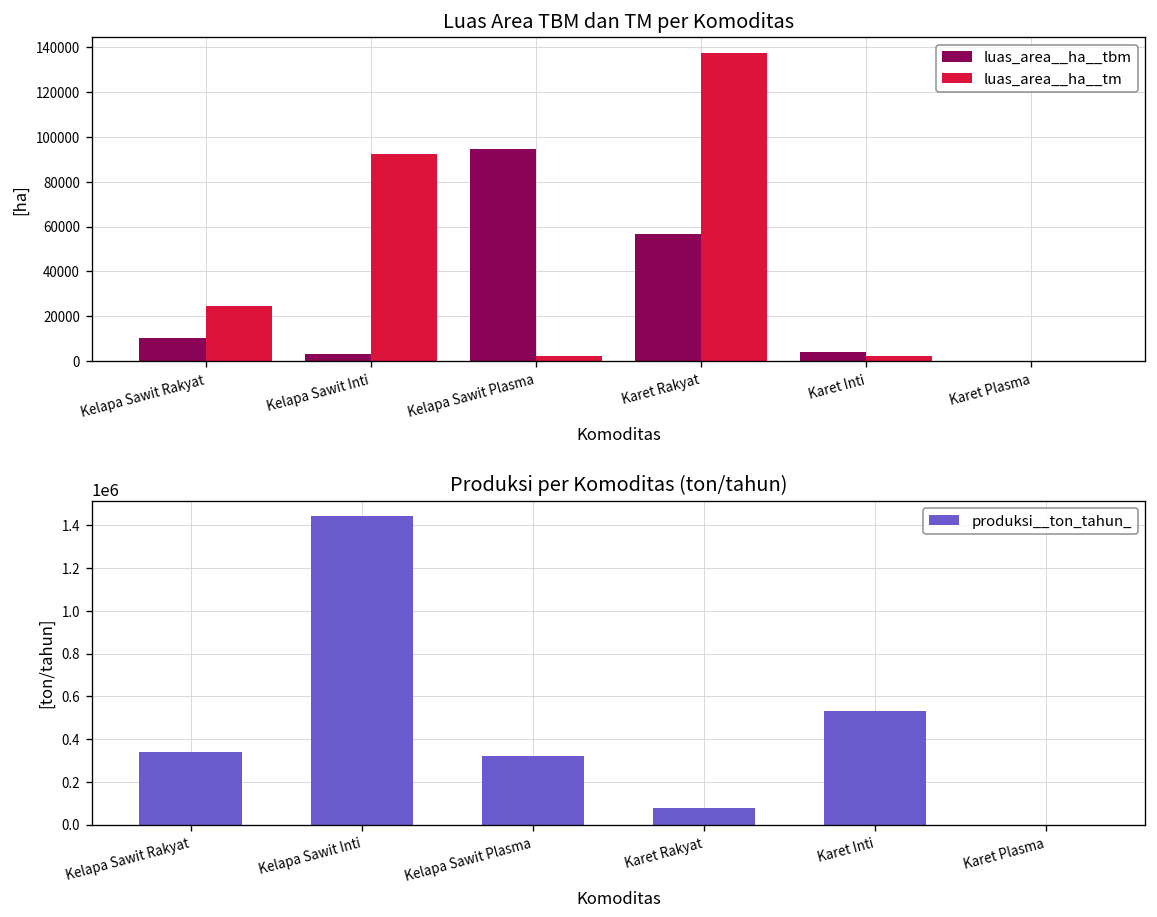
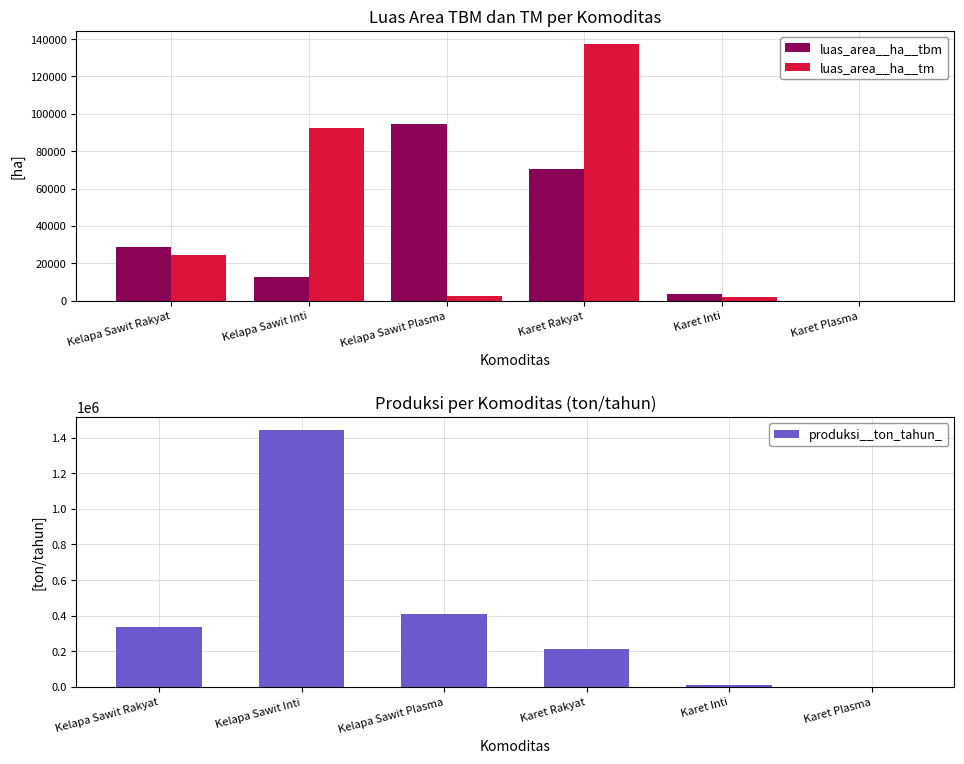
Luas Area TBM dan TM per Komoditas, luas_area__ha__tbm, Kelapa Sawit Rakyat: 10000 -> 29000
Luas Area TBM dan TM per Komoditas, luas_area__ha__tbm, Kelapa Sawit Inti: 3000 -> 13000
Luas Area TBM dan TM per Komoditas, luas_area__ha__tbm, Karet Rakyat: 57000 -> 71000
Produksi per Komoditas (ton/tahun), Kelapa Sawit Plasma: 320000 -> 410000
Produksi per Komoditas (ton/tahun), Karet Rakyat: 80000 -> 210000
Produksi per Komoditas (ton/tahun), Karet Inti: 530000 -> 10000
